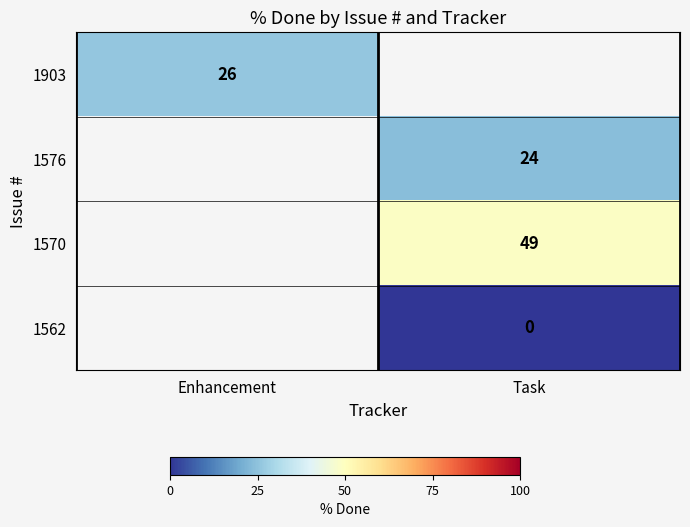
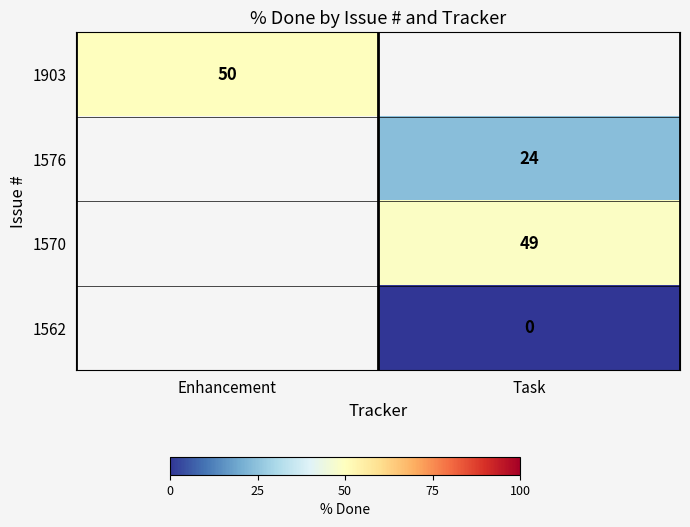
1903, Enhancement: 26 -> 50
